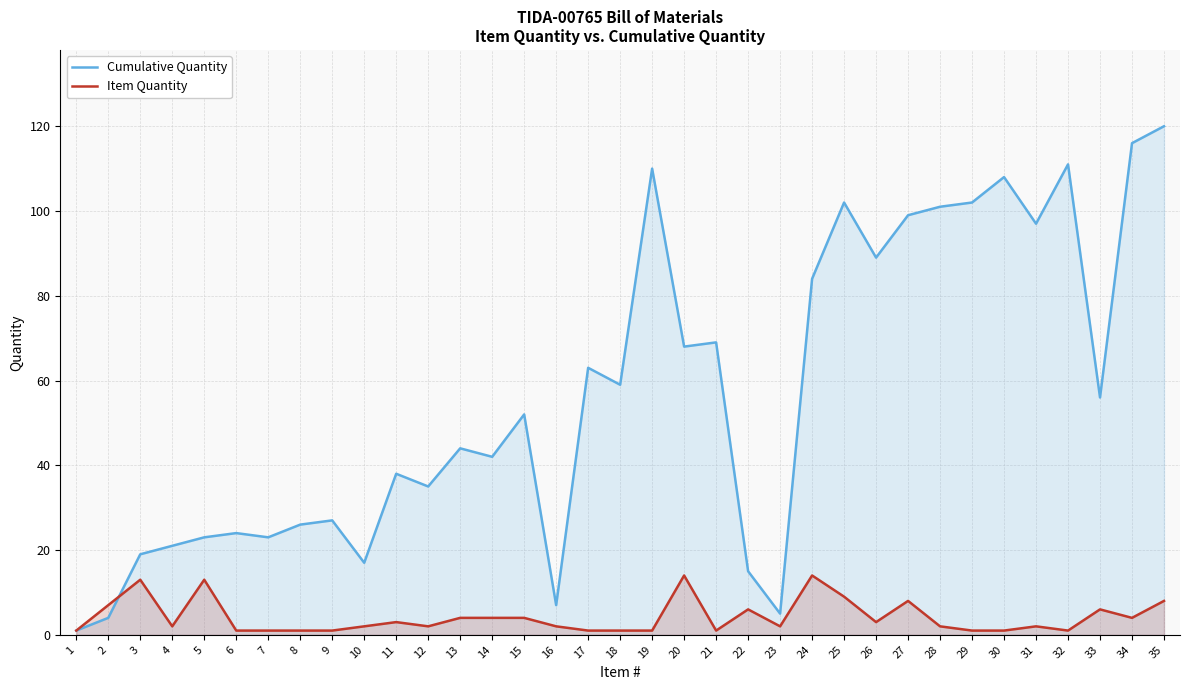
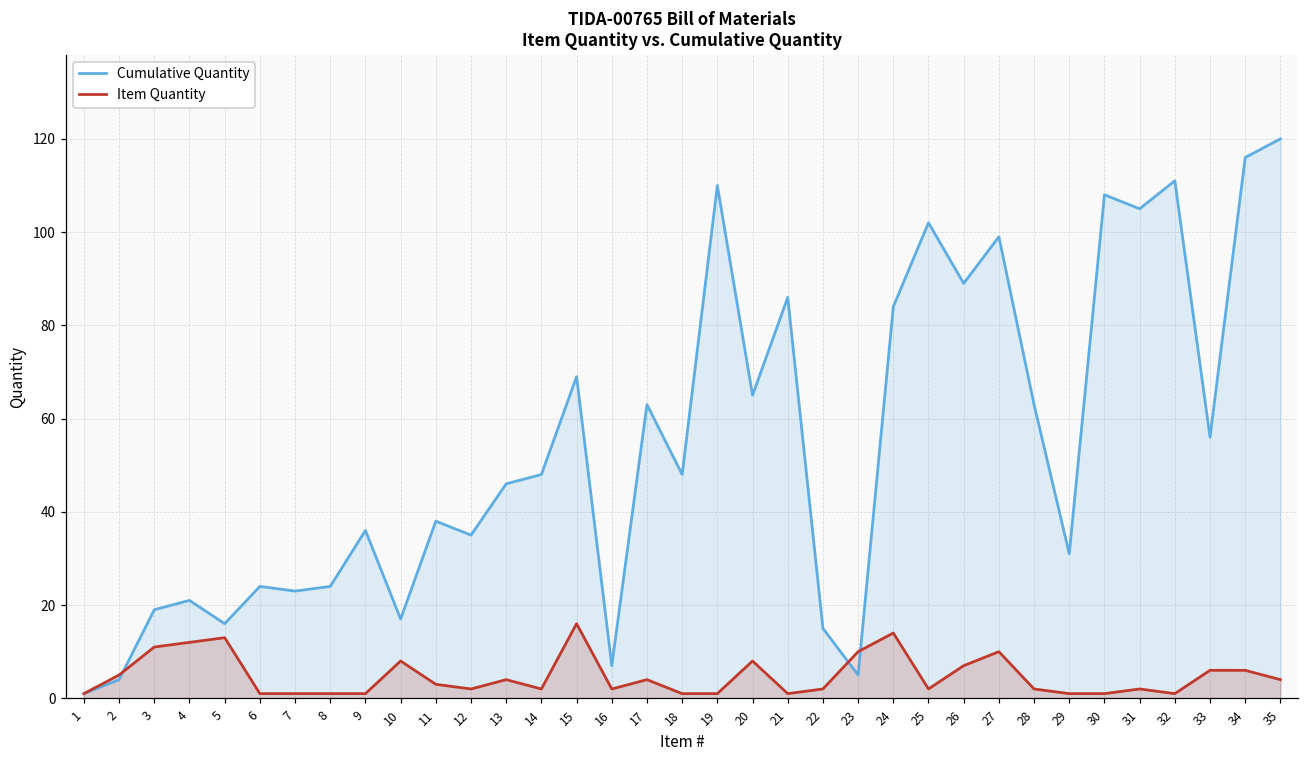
Item Quantity, 2: 7 -> 5
Item Quantity, 3: 13 -> 11
Item Quantity, 4: 2 -> 12
Cumulative Quantity, 5: 23 -> 16
Cumulative Quantity, 8: 26 -> 24
Cumulative Quantity, 9: 27 -> 36
Item Quantity, 10: 2 -> 8
Cumulative Quantity, 13: 44 -> 46
Cumulative Quantity, 14: 42 -> 48
Item Quantity, 14: 4 -> 2
Cumulative Quantity, 15: 52 -> 69
Item Quantity, 15: 4 -> 16
Item Quantity, 17: 1 -> 4
Cumulative Quantity, 18: 59 -> 48
Cumulative Quantity, 20: 68 -> 65
Item Quantity, 20: 14 -> 8
Cumulative Quantity, 21: 69 -> 86
Item Quantity, 22: 6 -> 2
Item Quantity, 23: 2 -> 10
Item Quantity, 25: 9 -> 2
Item Quantity, 26: 3 -> 7
Item Quantity, 27: 8 -> 10
Cumulative Quantity, 28: 101 -> 63
Cumulative Quantity, 29: 102 -> 31
Cumulative Quantity, 31: 97 -> 105
Item Quantity, 34: 4 -> 6
Item Quantity, 35: 8 -> 4
